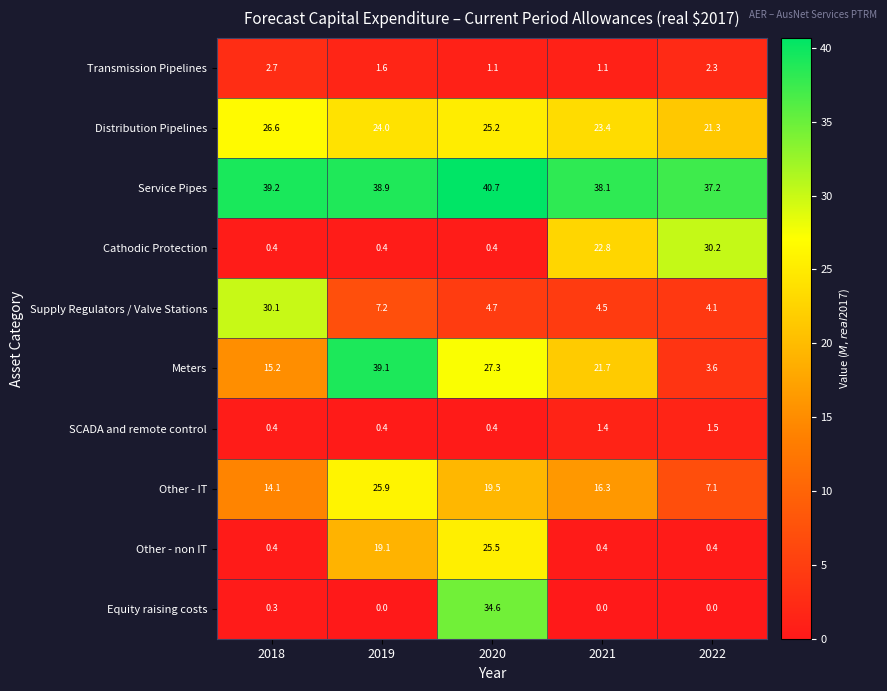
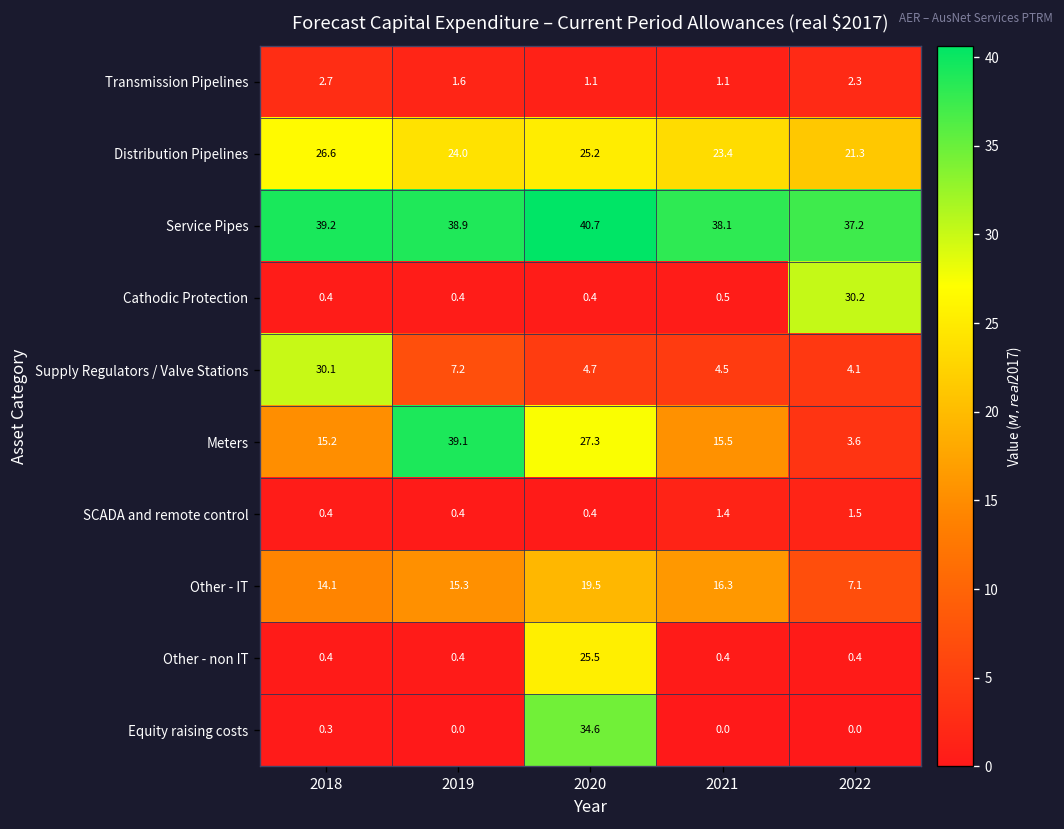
Cathodic Protection, 2021: 22.8 -> 0.5
Meters, 2021: 21.7 -> 15.5
Other - IT, 2019: 25.9 -> 15.3
Other - non IT, 2019: 19.1 -> 0.4
